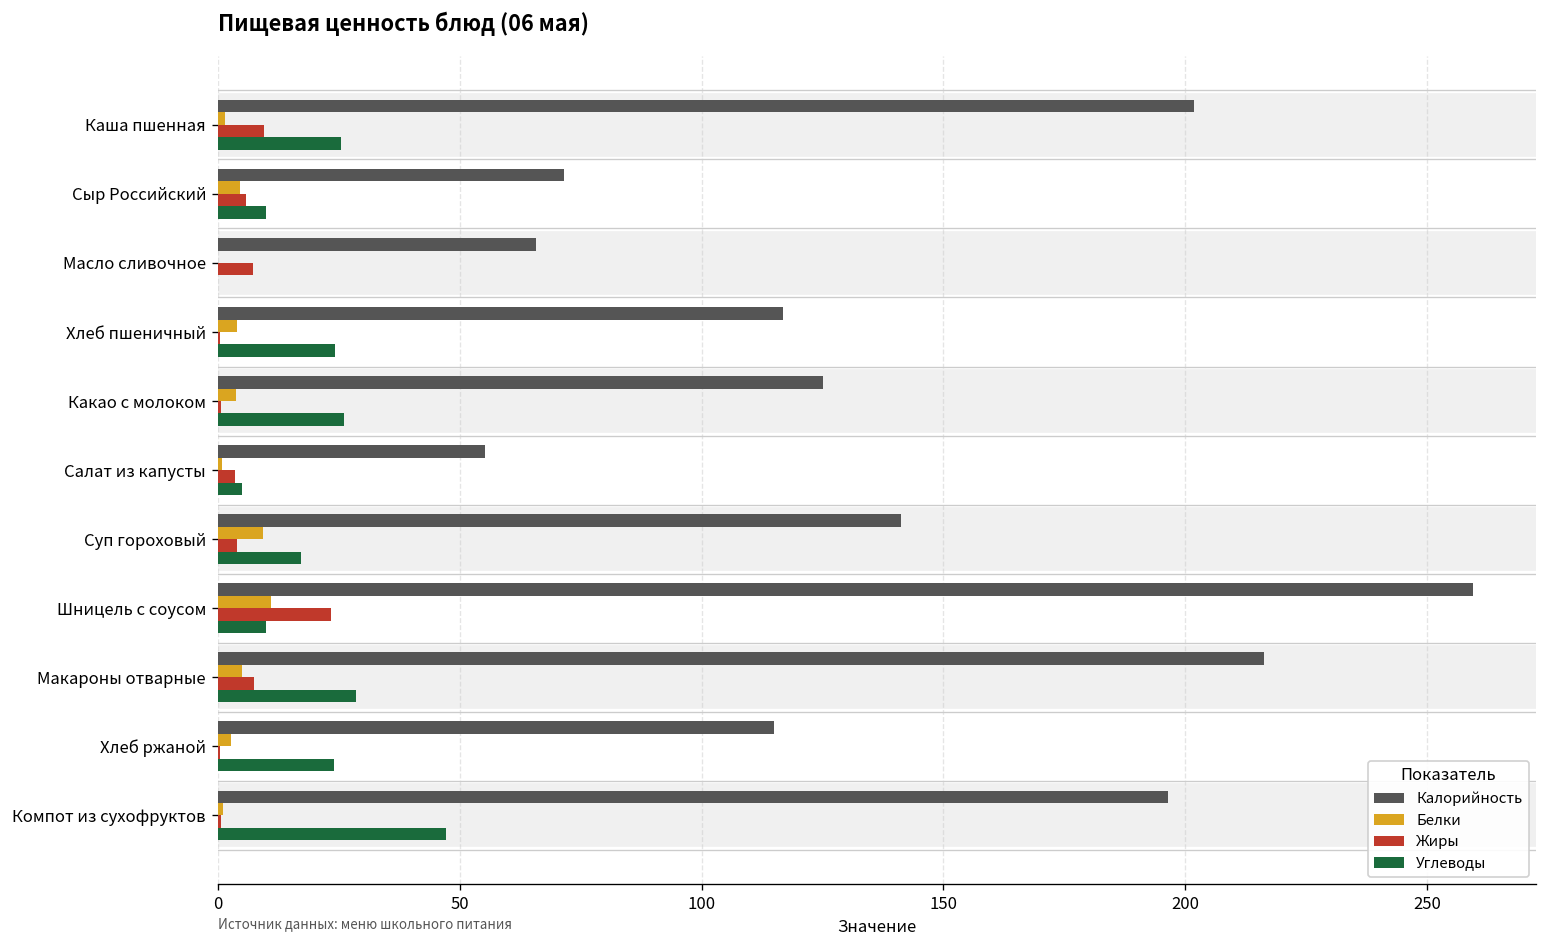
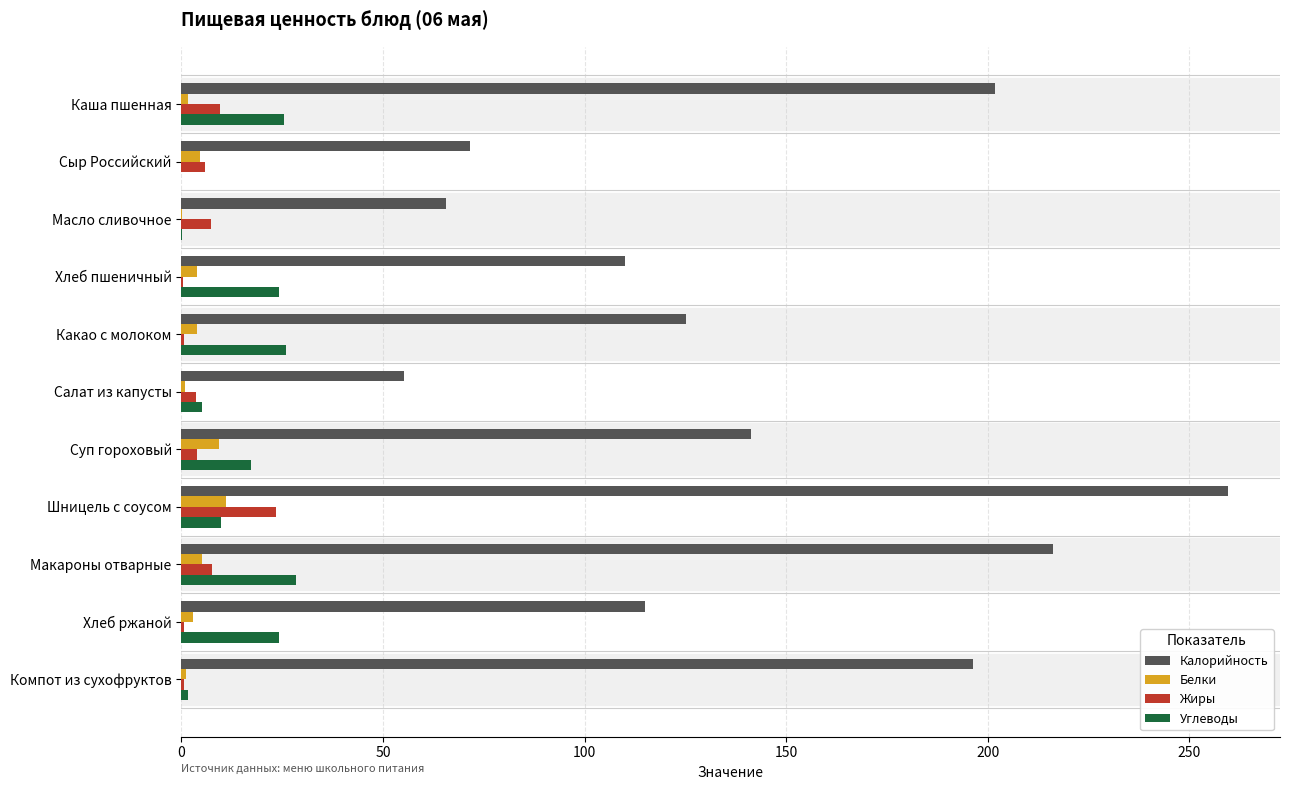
Углеводы, Сыр Российский: 10 -> 0
Калорийность, Хлеб пшеничный: 117 -> 110
Углеводы, Компот из сухофруктов: 47 -> 2
